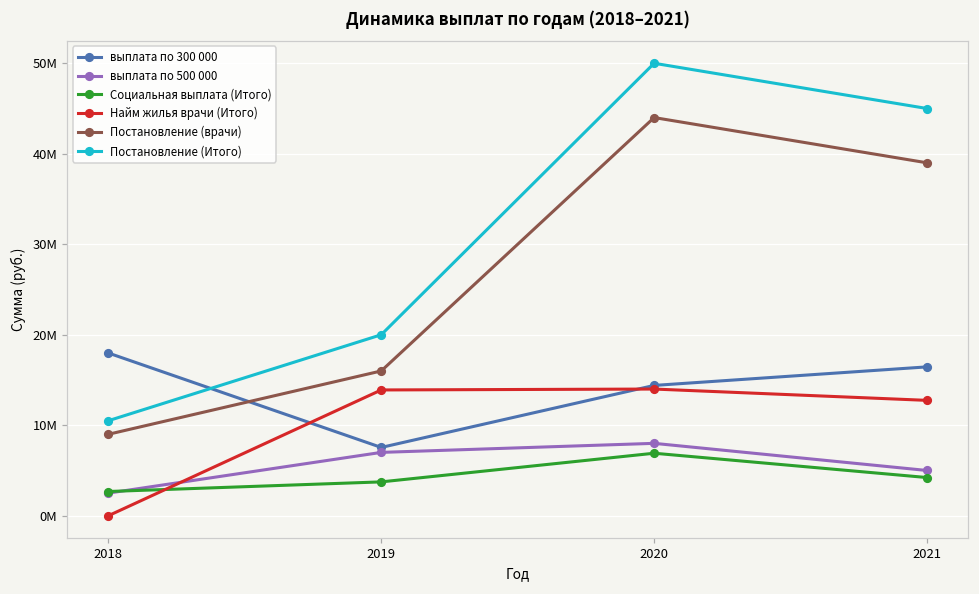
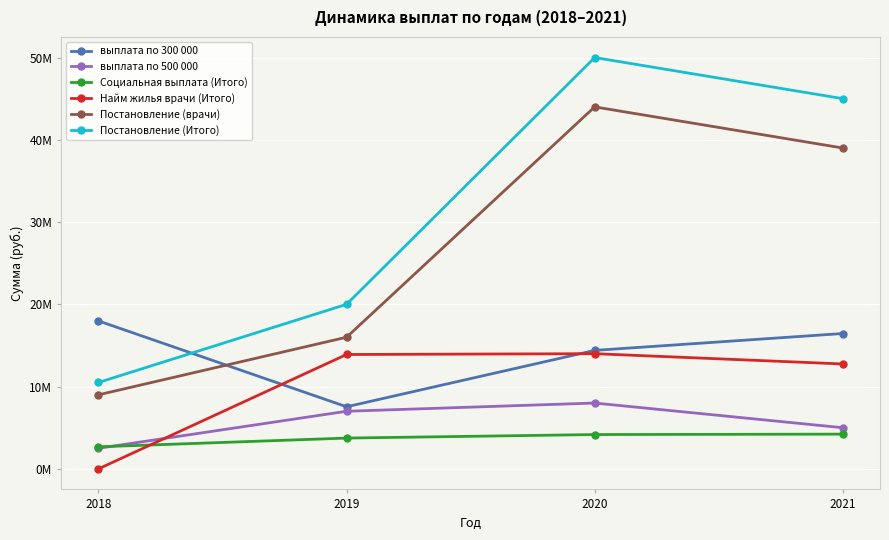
Социальная выплата (Итого), 2020: 7000000 -> 4000000
